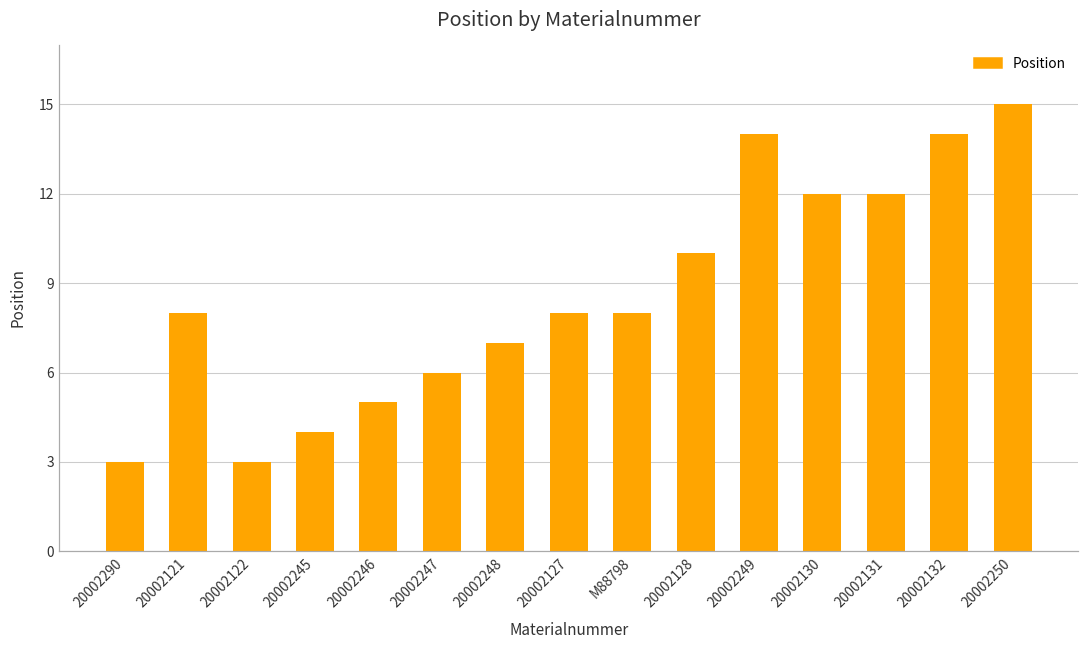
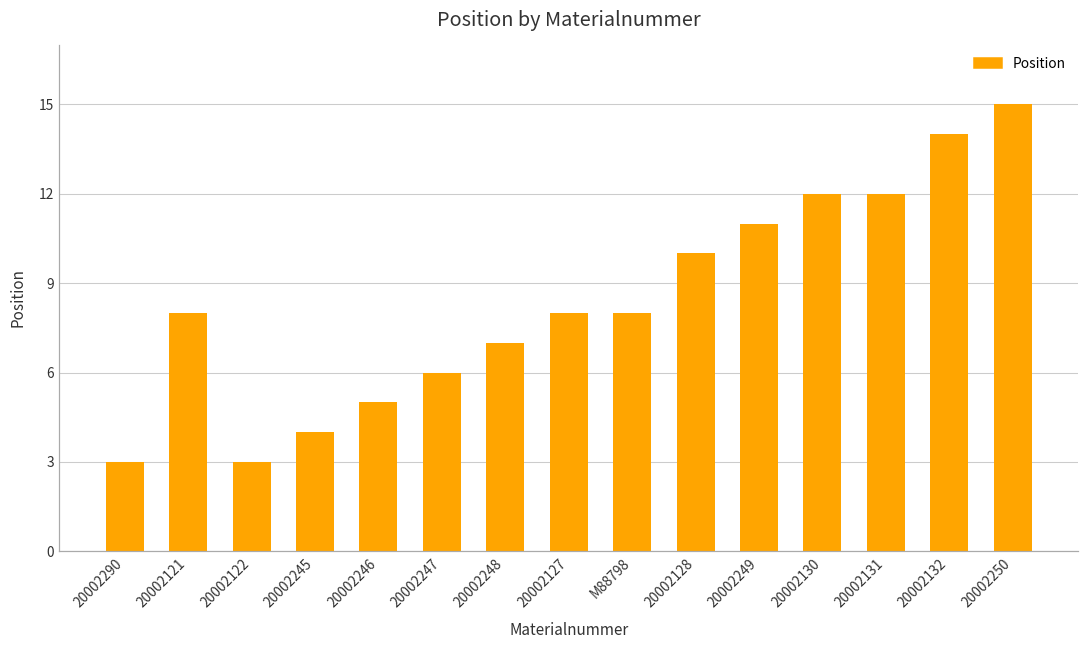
20002249: 14 -> 11
